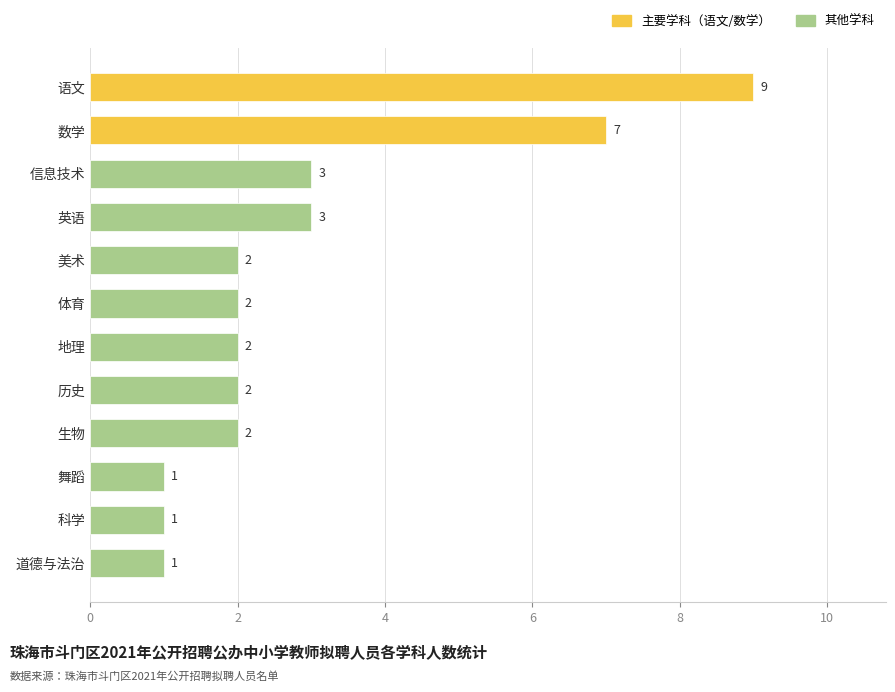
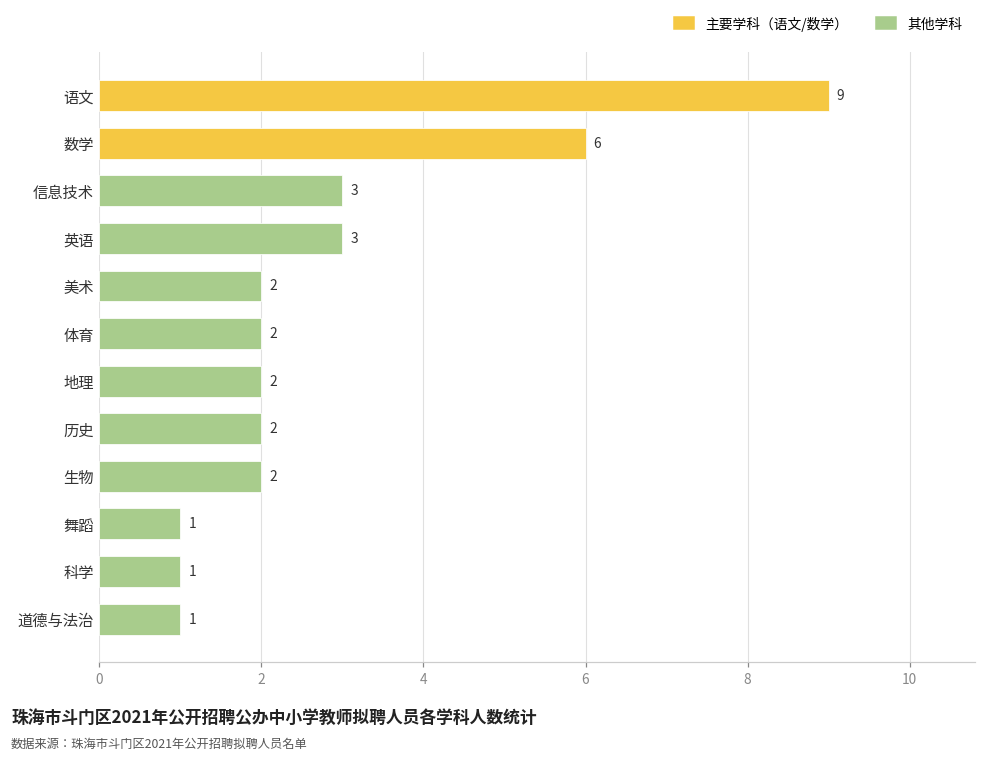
数学: 7 -> 6
